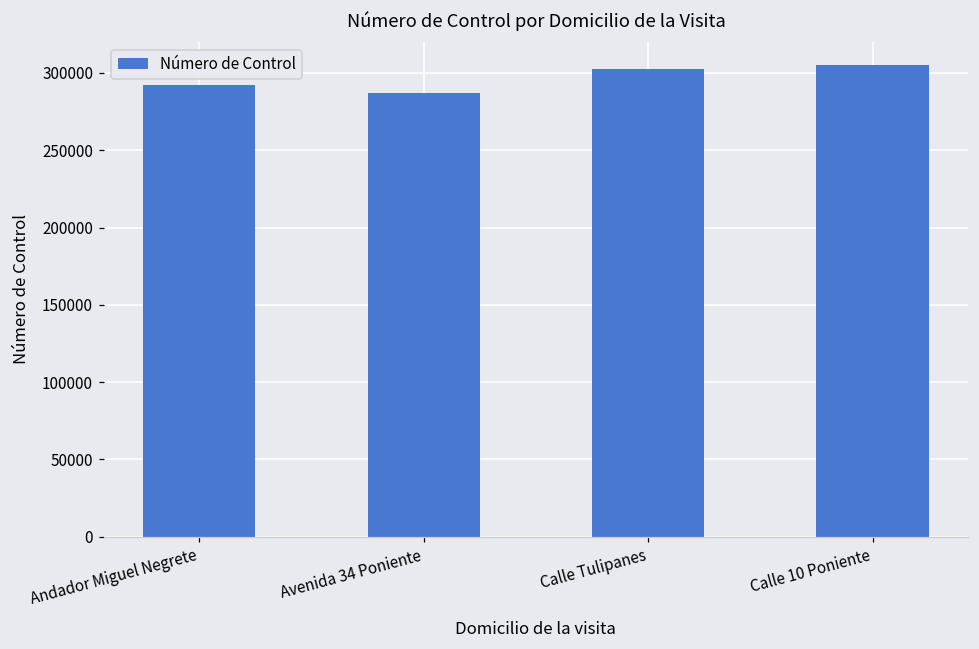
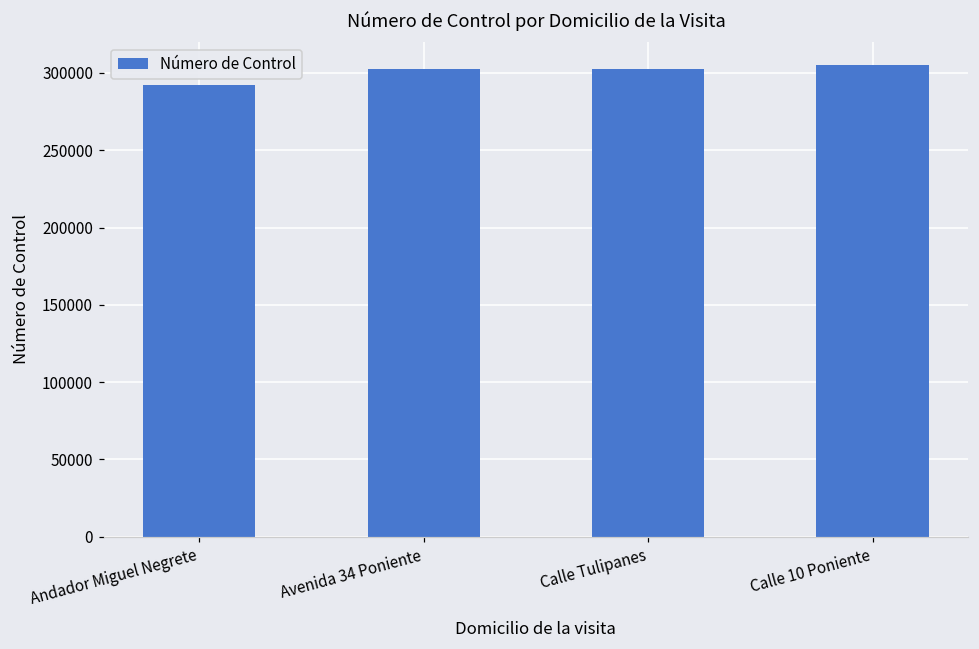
Avenida 34 Poniente: 287000 -> 303000
